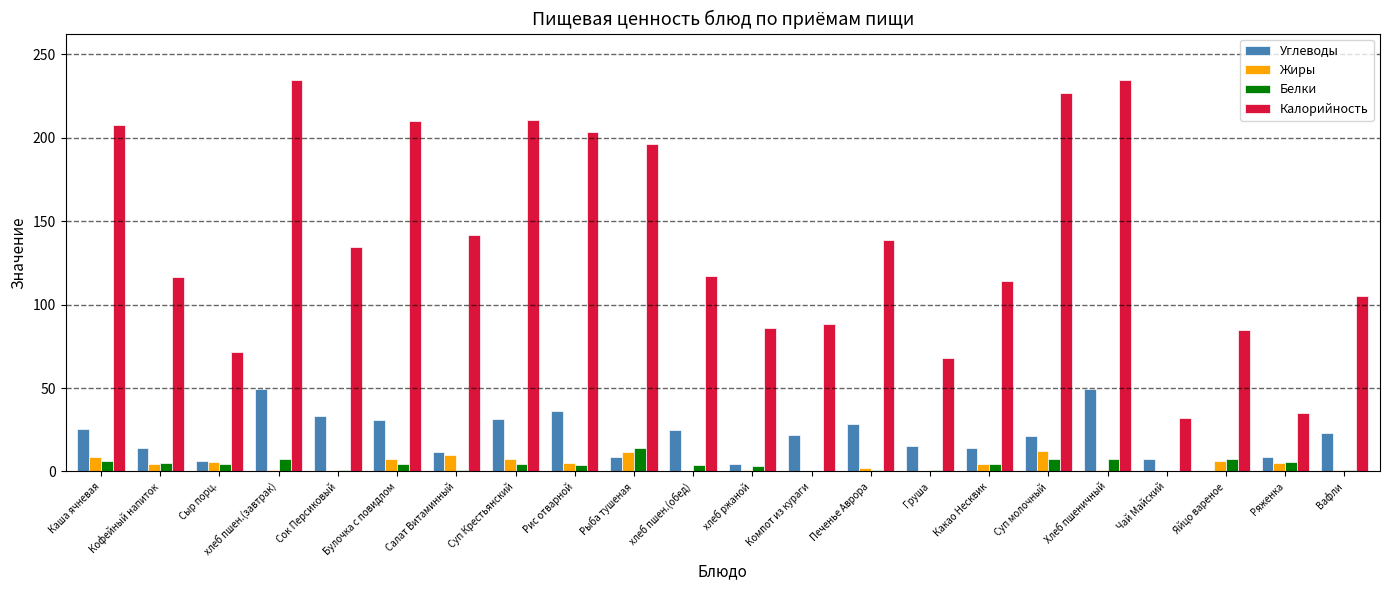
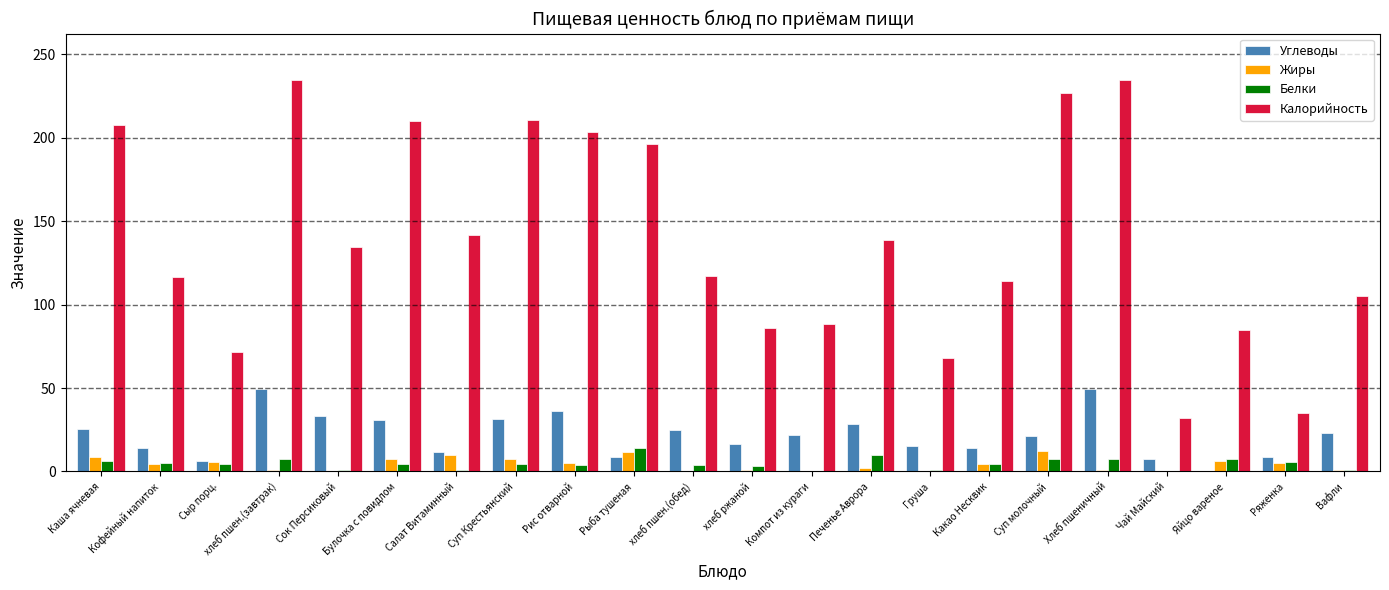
Углеводы, хлеб ржаной: 4 -> 17
Белки, Печенье Аврора: 1 -> 10
